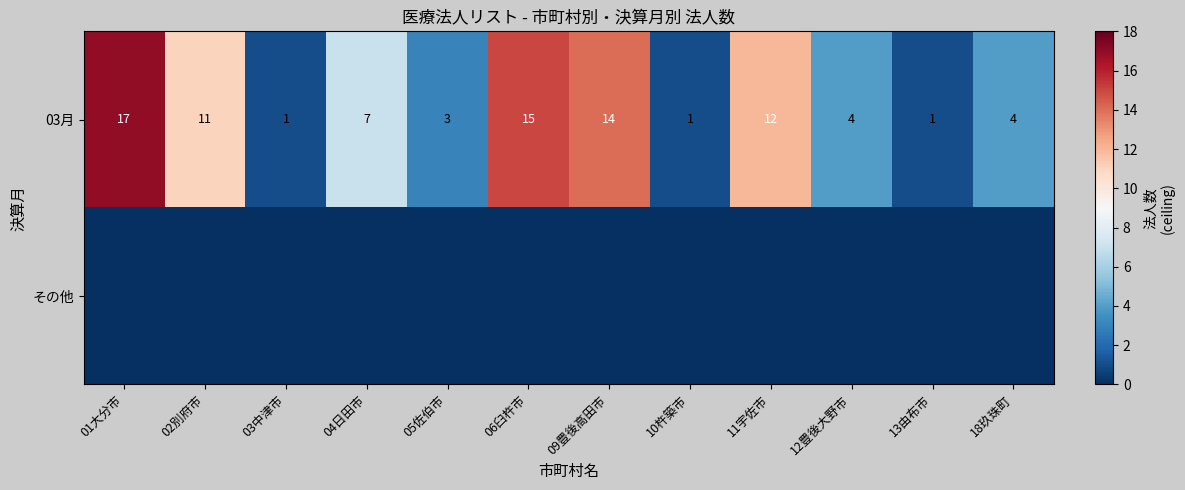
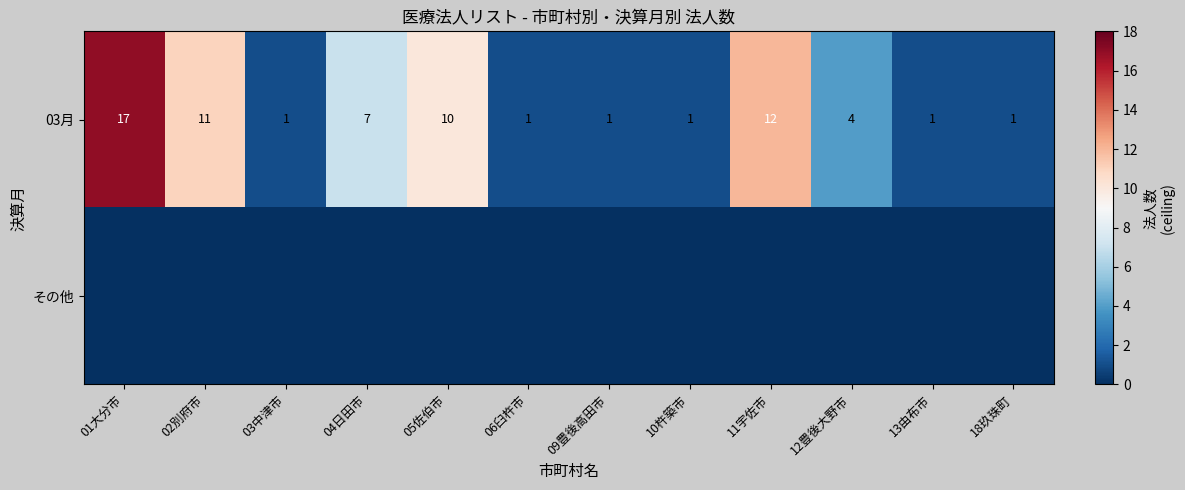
03月, 05佐伯市: 3 -> 10
03月, 06臼杵市: 15 -> 1
03月, 09豊後高田市: 14 -> 1
03月, 18玖珠町: 4 -> 1
